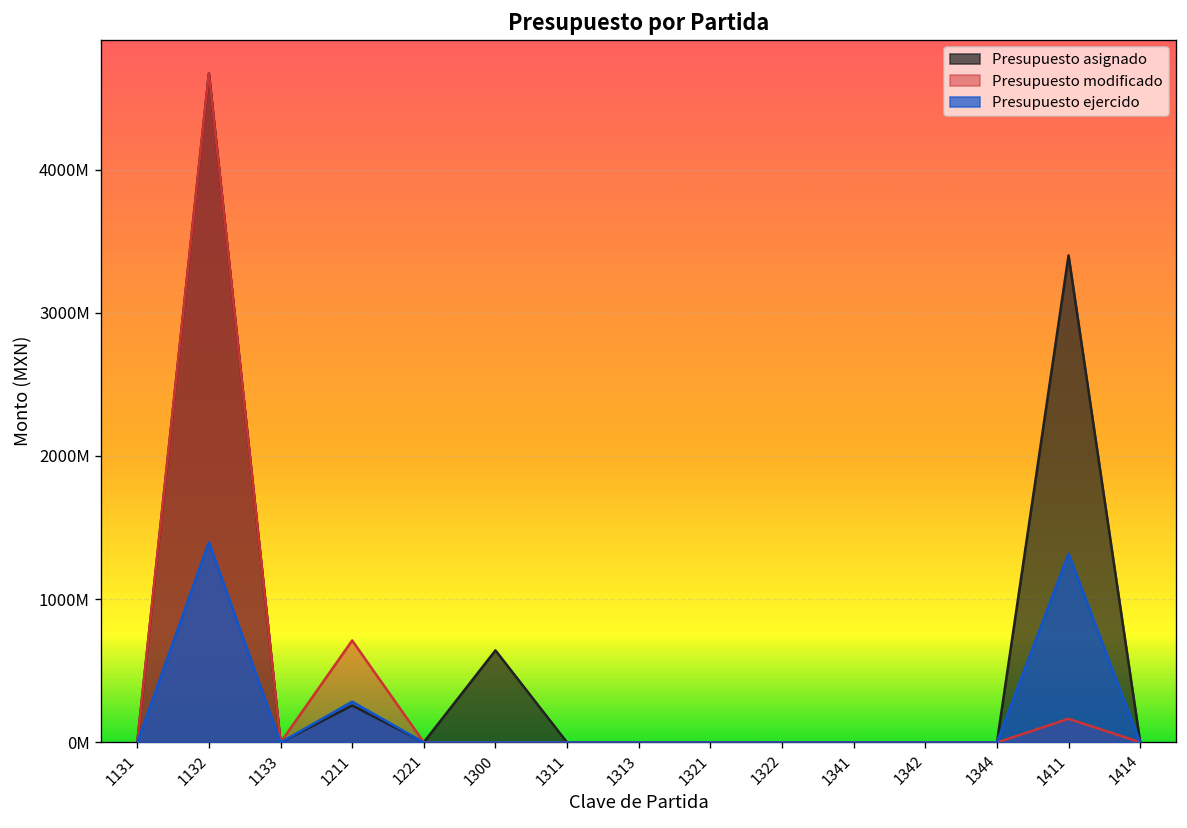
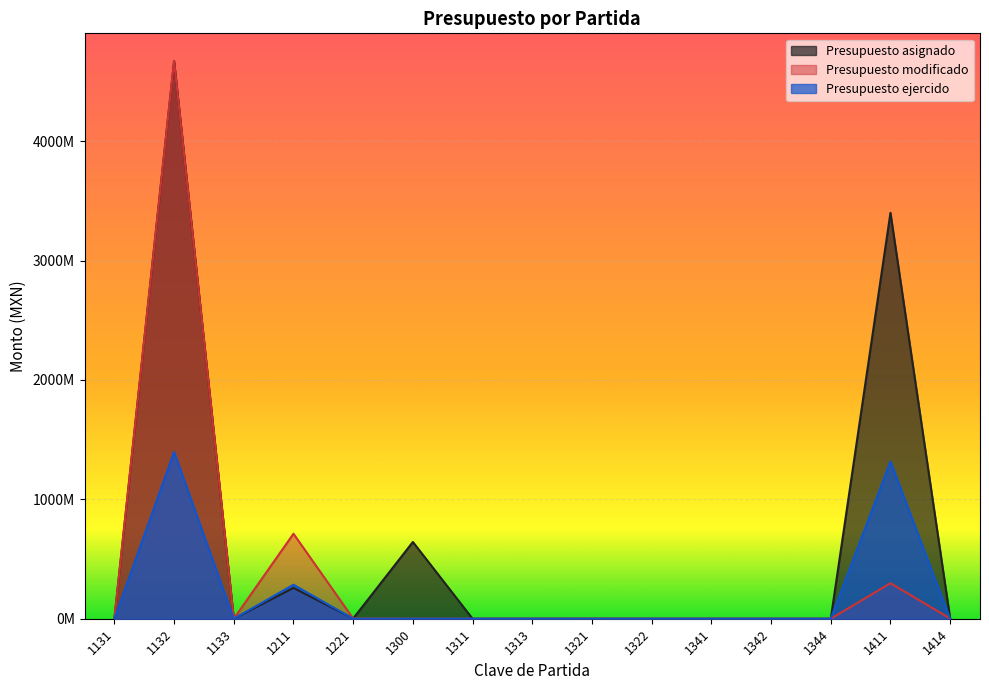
Presupuesto modificado, 1411: 170000000 -> 300000000
